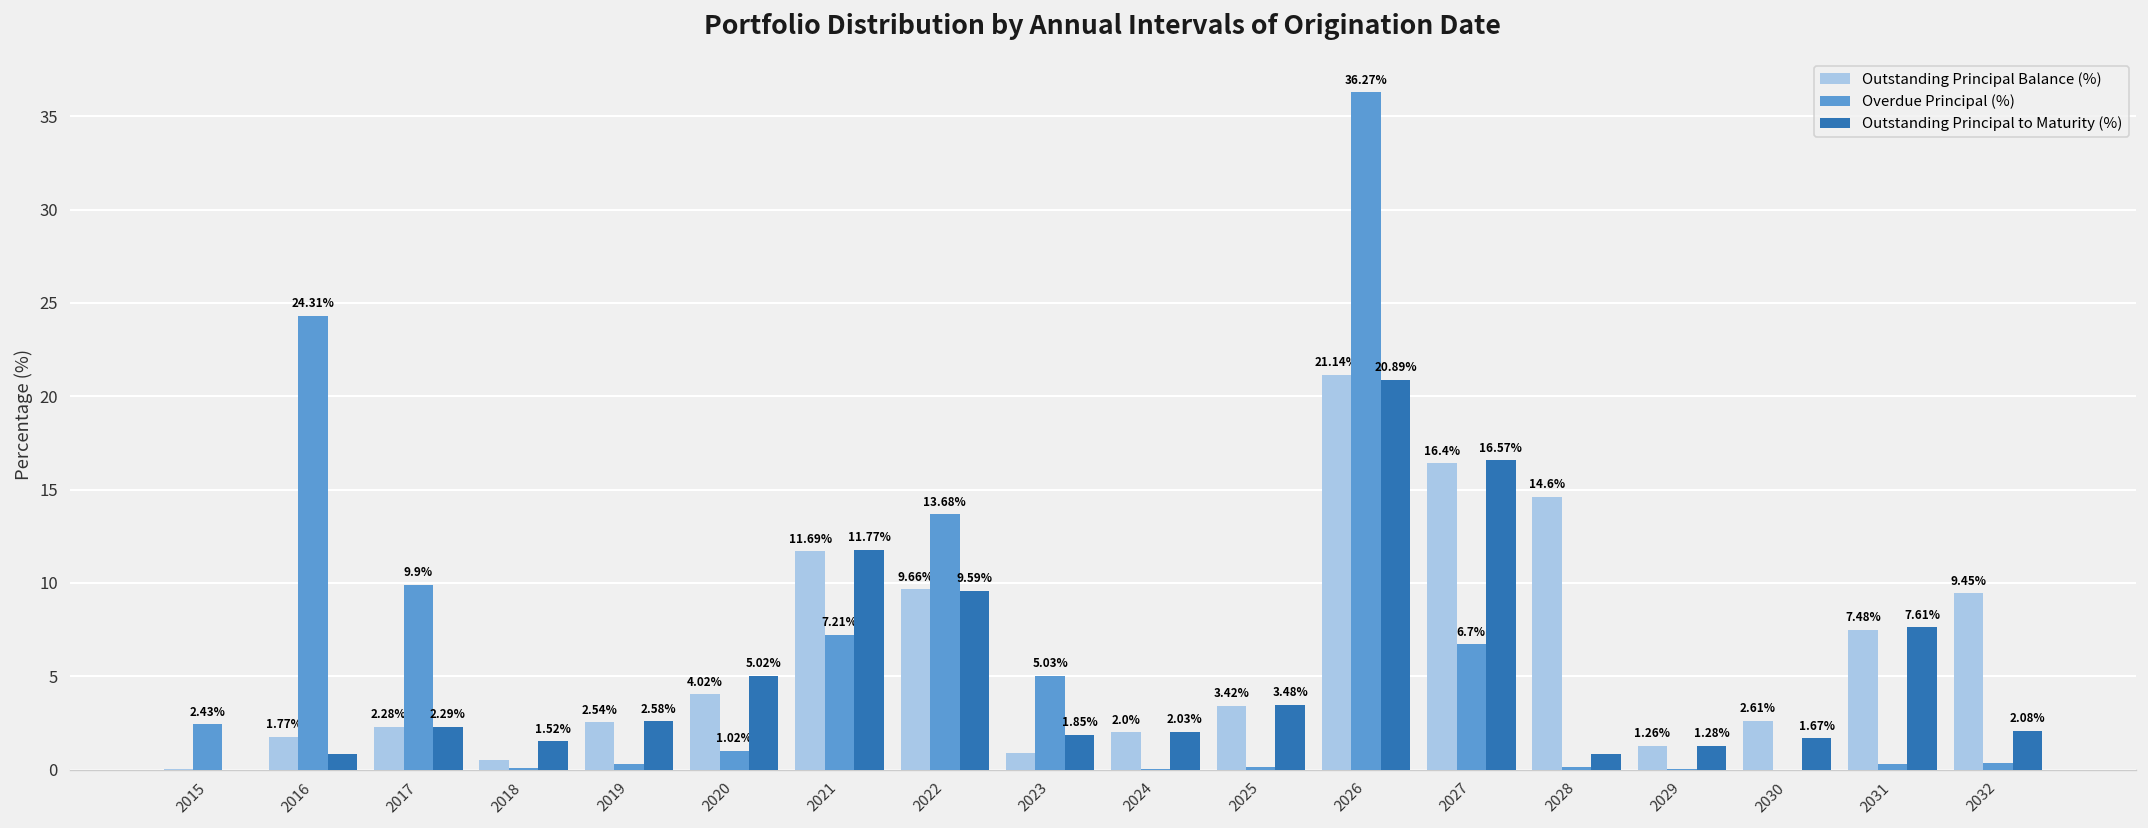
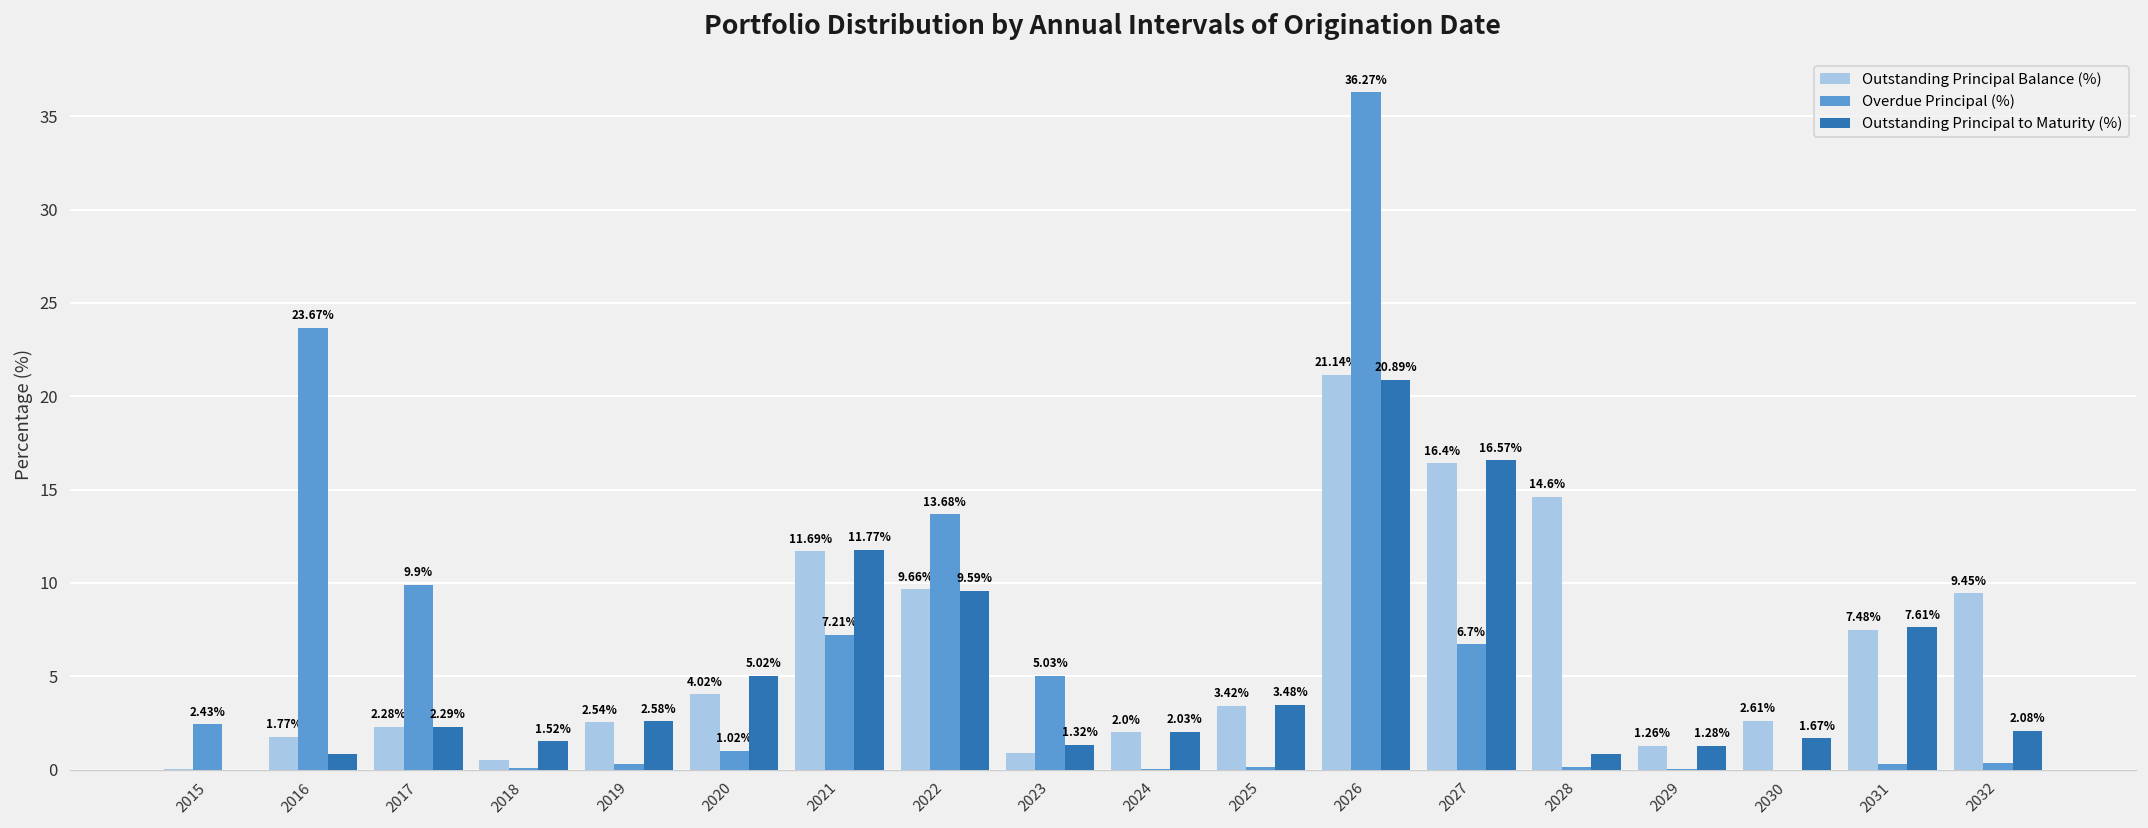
Overdue Principal (%), 2016: 24.31% -> 23.67%
Outstanding Principal to Maturity (%), 2023: 1.85% -> 1.32%
